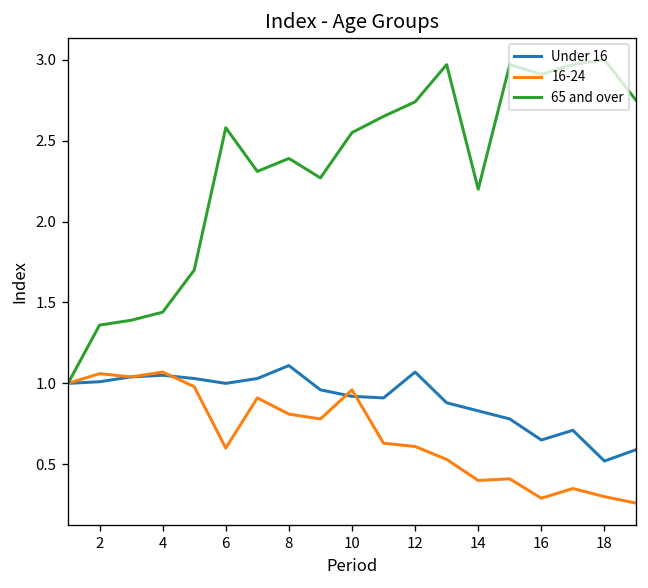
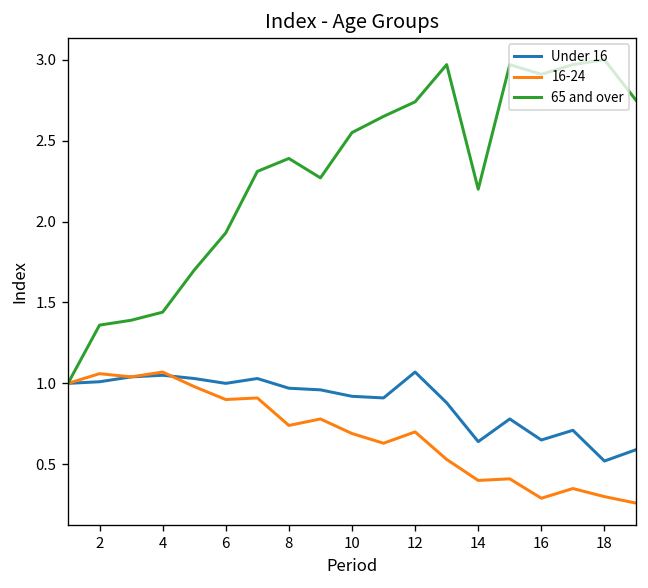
16-24, 6: 0.6 -> 0.9
65 and over, 6: 2.58 -> 1.93
Under 16, 8: 1.11 -> 0.97
16-24, 8: 0.81 -> 0.74
16-24, 10: 0.96 -> 0.69
16-24, 12: 0.61 -> 0.70
Under 16, 14: 0.83 -> 0.64
